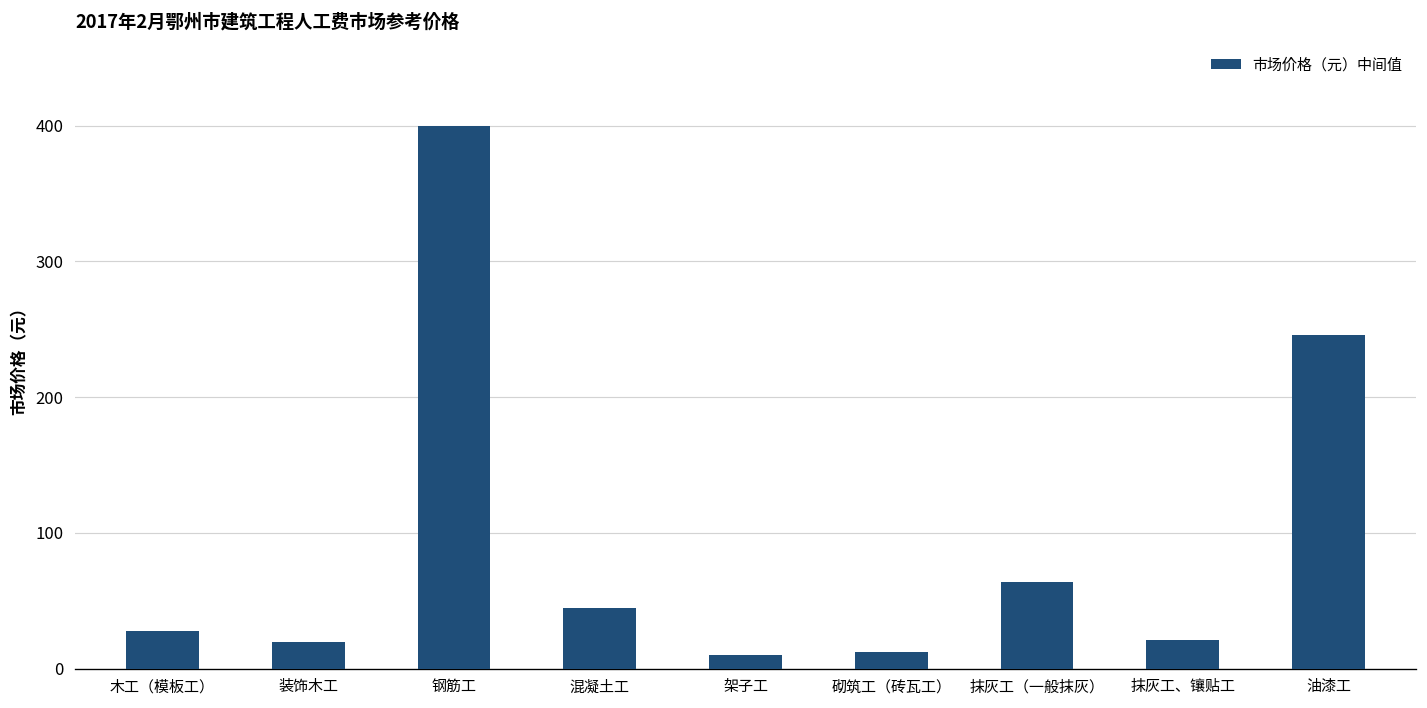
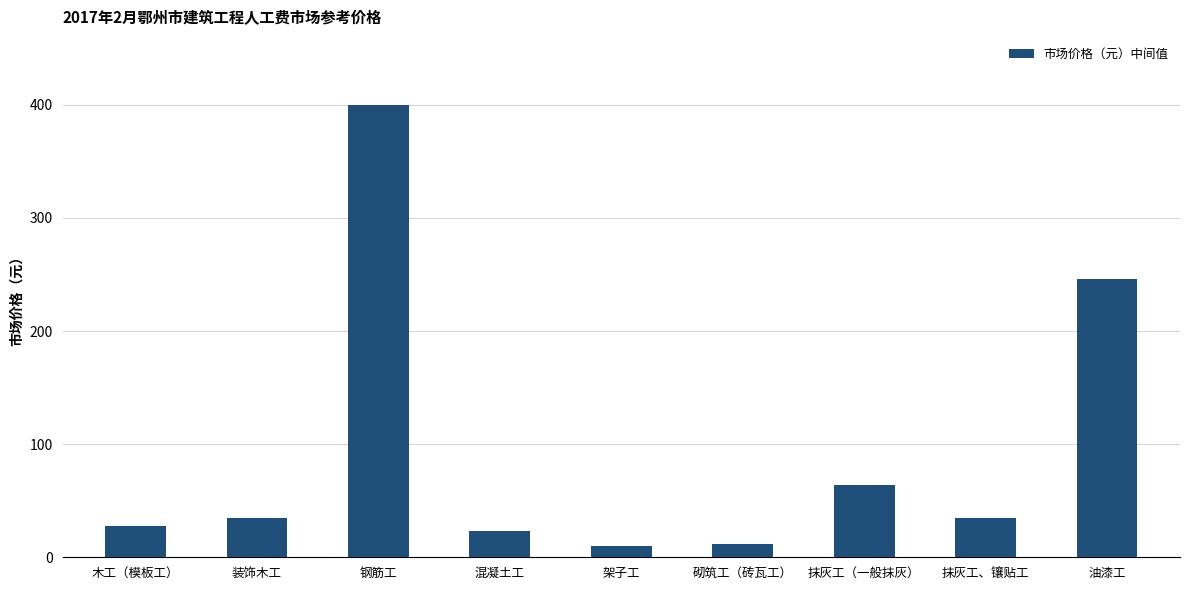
装饰木工: 20 -> 35
混凝土工: 45 -> 23
抹灰工、镶贴工: 21 -> 35
